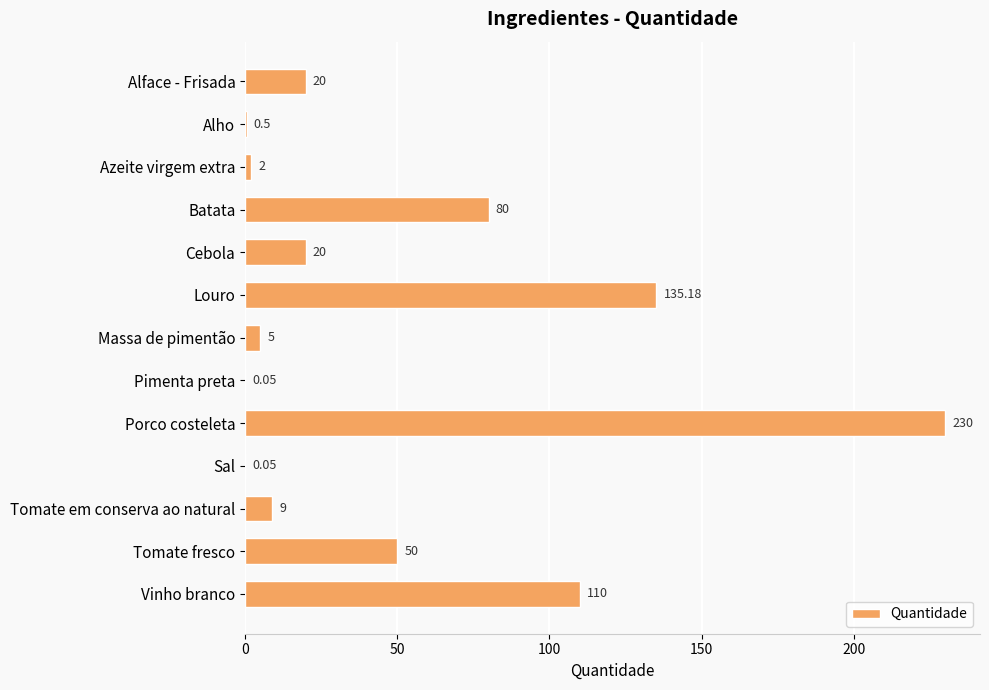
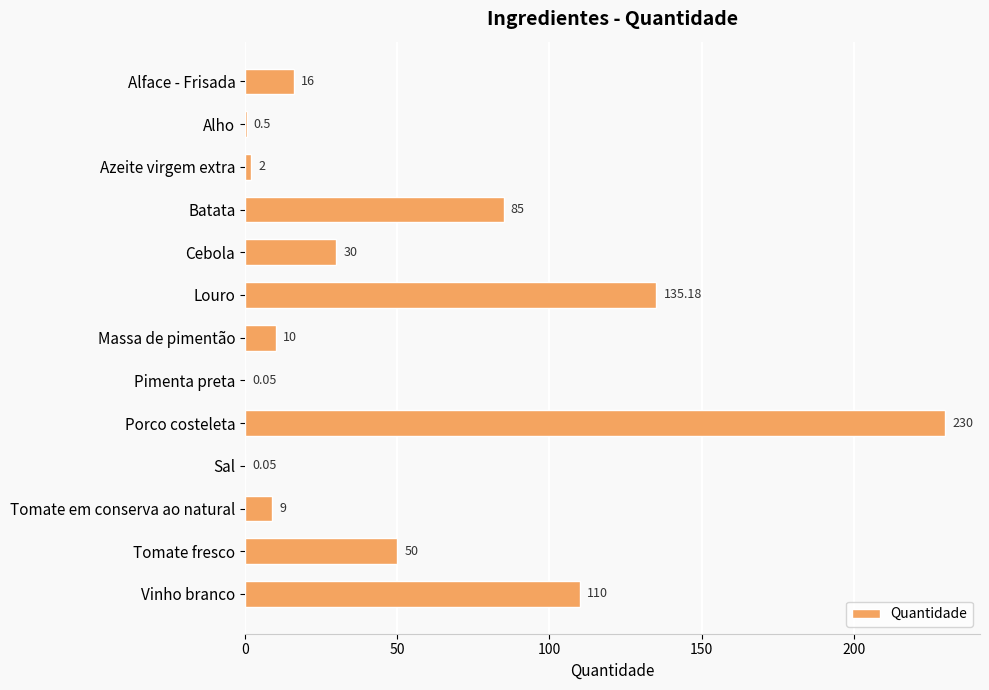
Alface - Frisada: 20 -> 16
Batata: 80 -> 85
Cebola: 20 -> 30
Massa de pimentão: 5 -> 10
